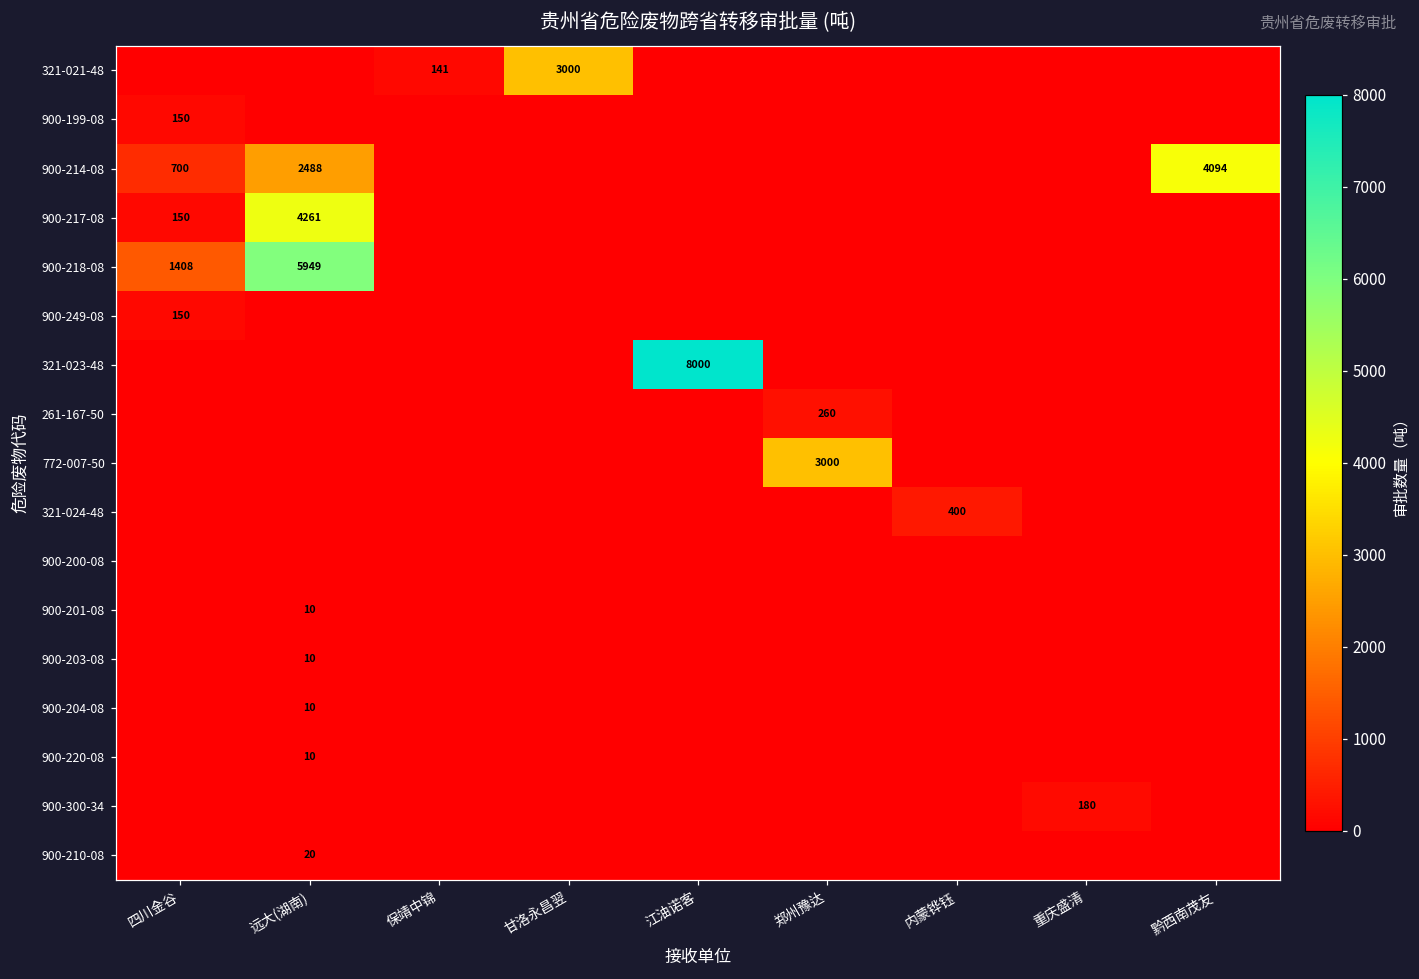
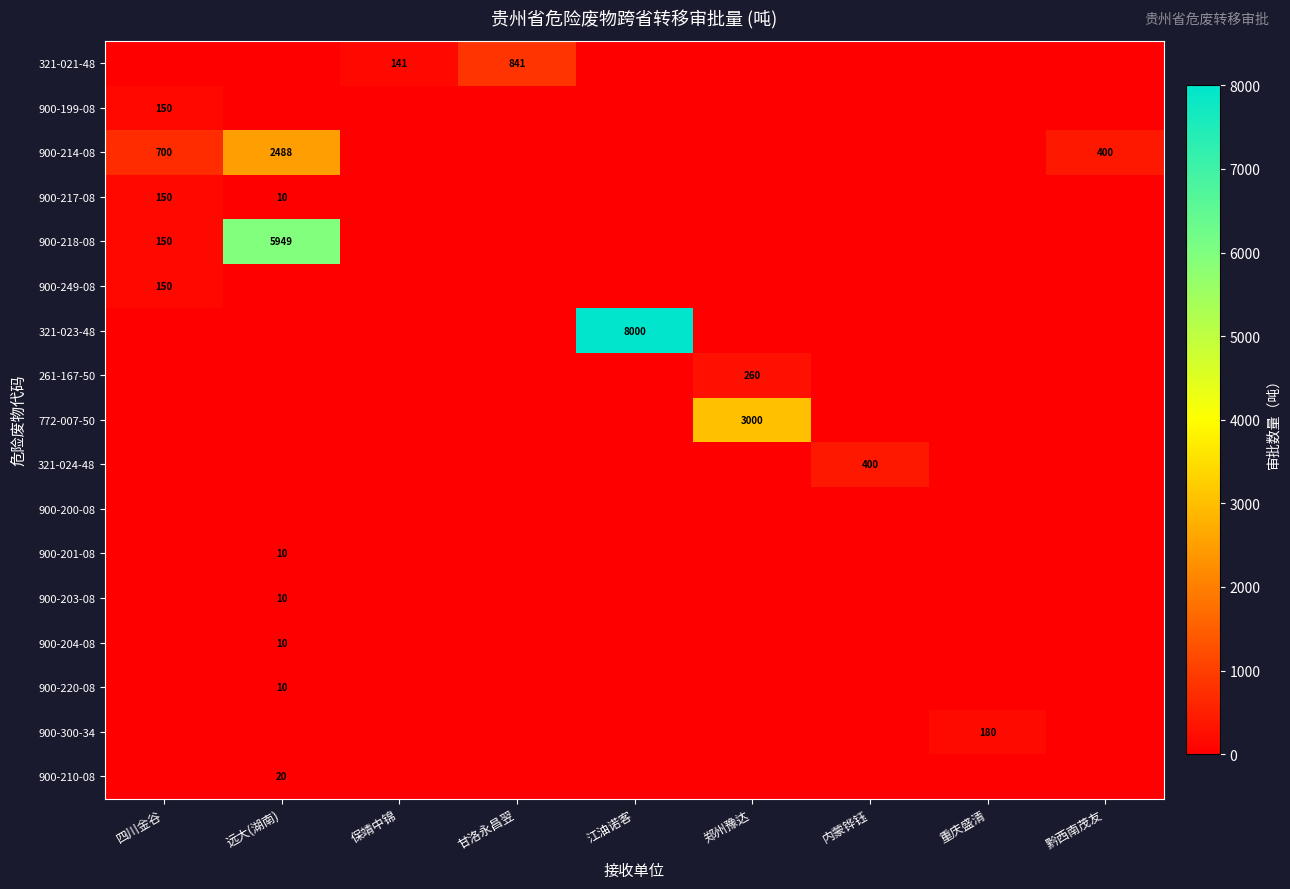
321-021-48, 甘洛永昌翌: 3000 -> 841
900-214-08, 黔西南茂友: 4094 -> 400
900-217-08, 远大(湖南): 4261 -> 10
900-218-08, 四川金谷: 1408 -> 150
